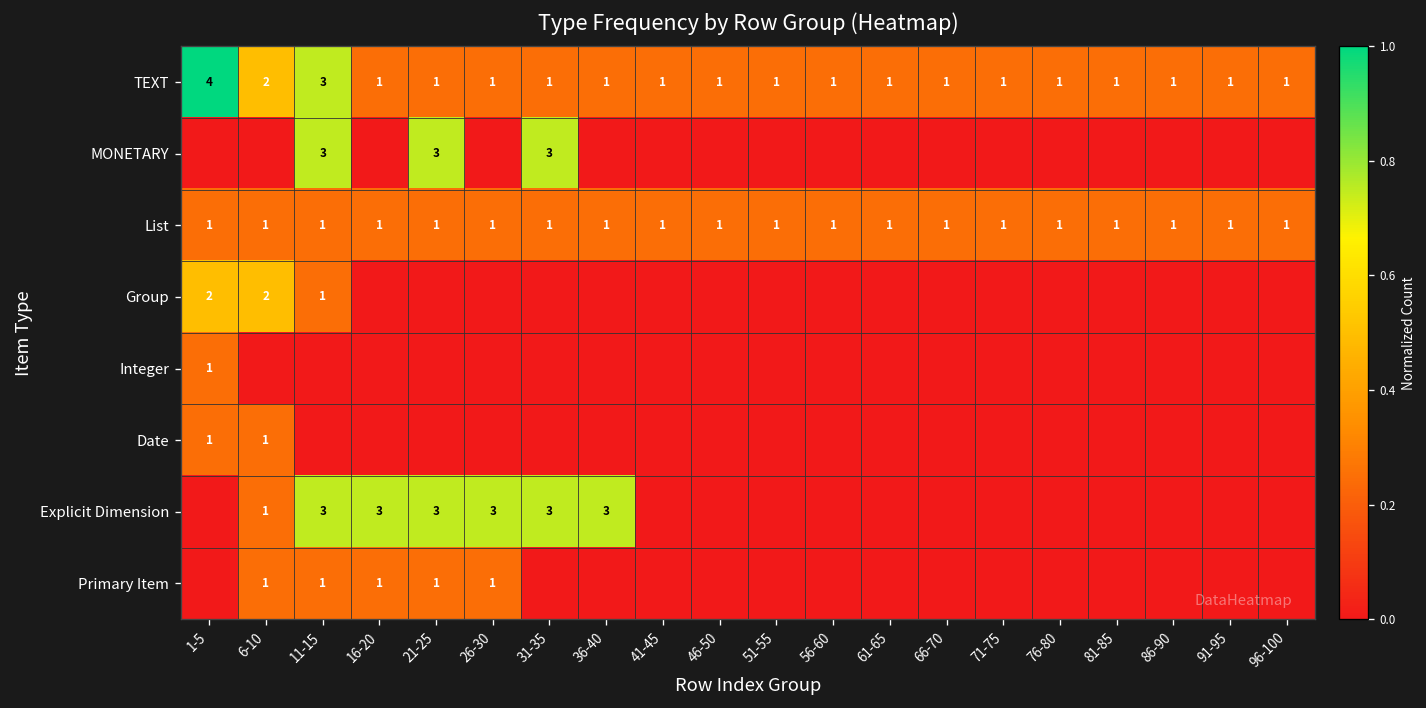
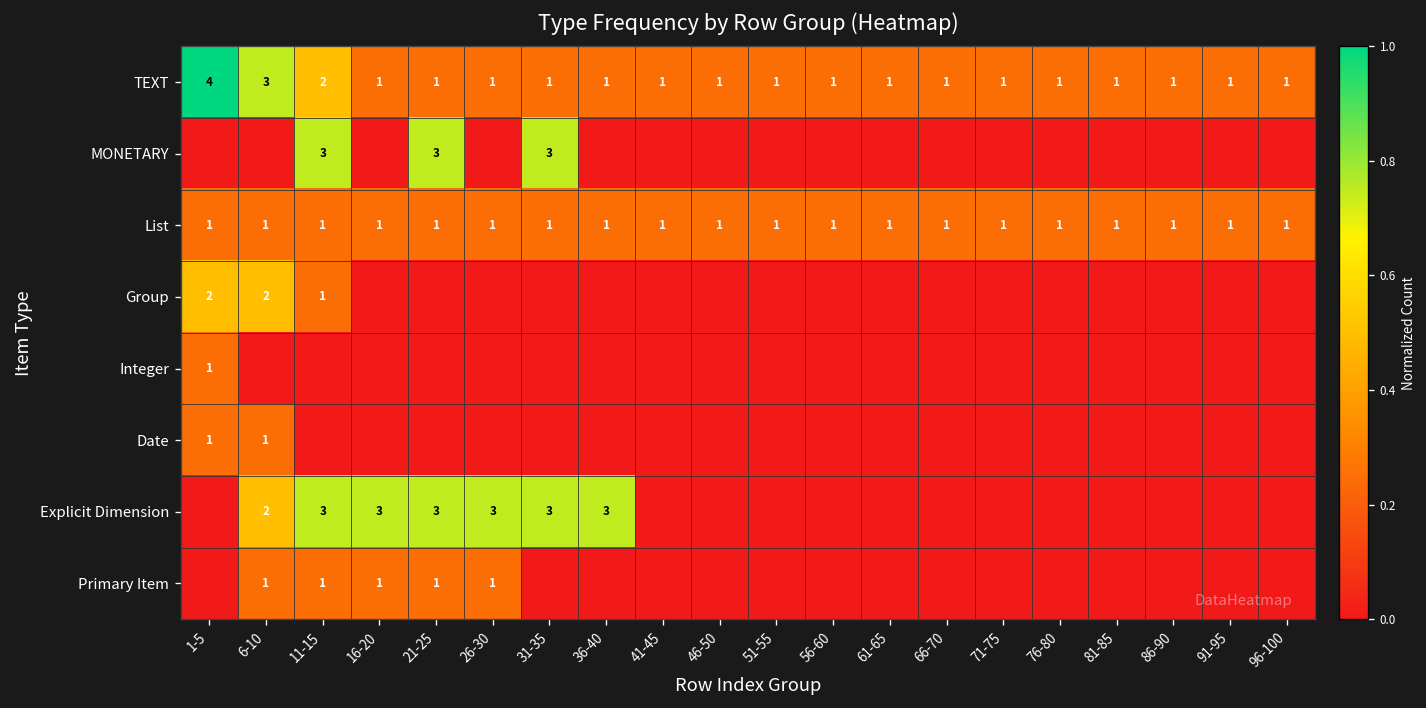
TEXT, 6-10: 2 -> 3
TEXT, 11-15: 3 -> 2
Explicit Dimension, 6-10: 1 -> 2
